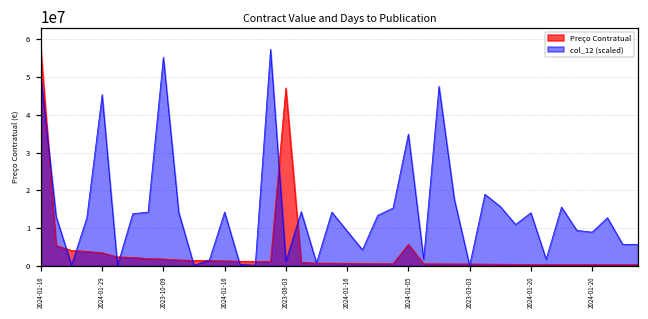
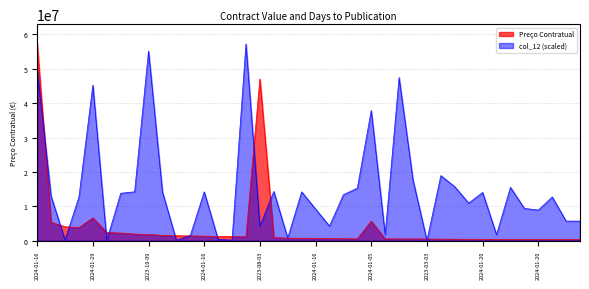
Preço Contratual, 2024-01-29: 3000000 -> 7000000
col_12 (scaled), 2023-08-03: 1000000 -> 4000000
col_12 (scaled), 2024-01-05: 35000000 -> 38000000
